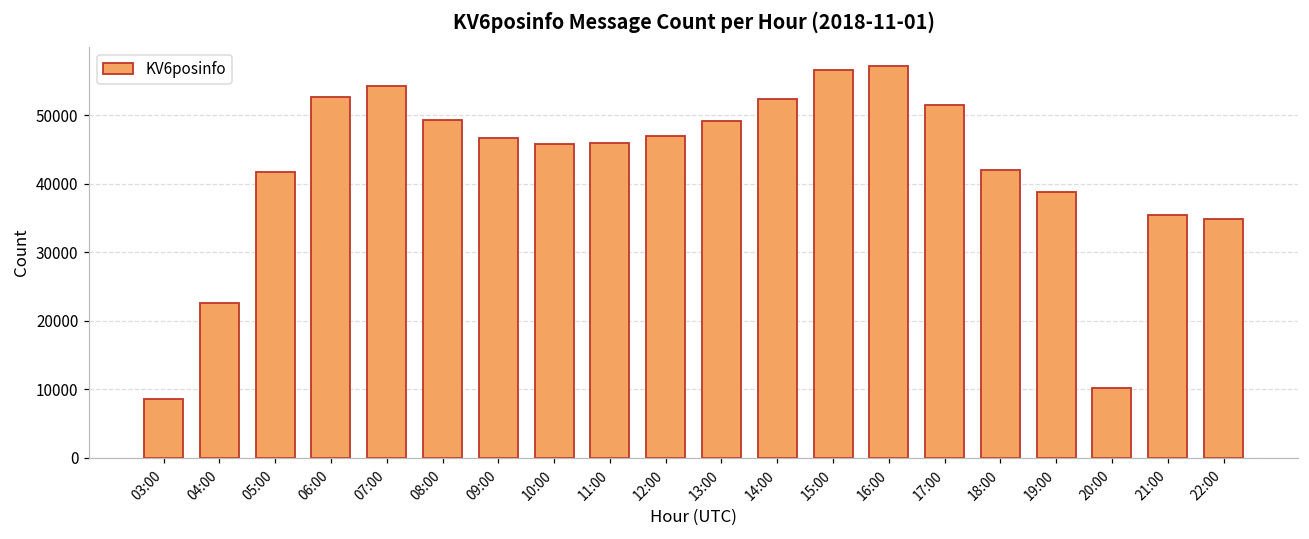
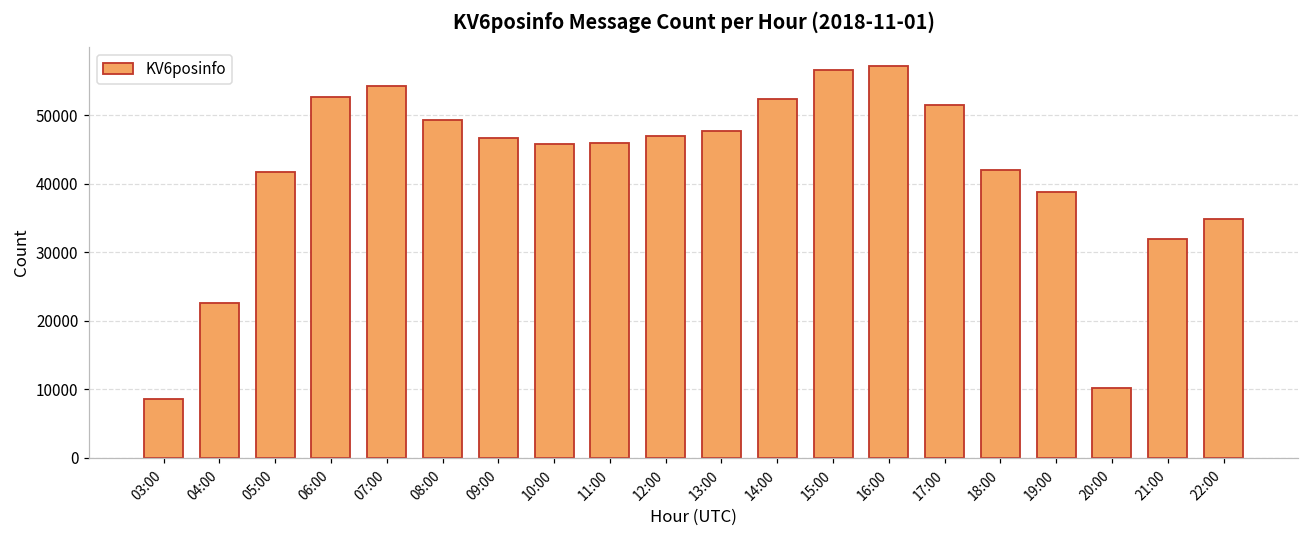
13:00: 49000 -> 48000
21:00: 35000 -> 32000
